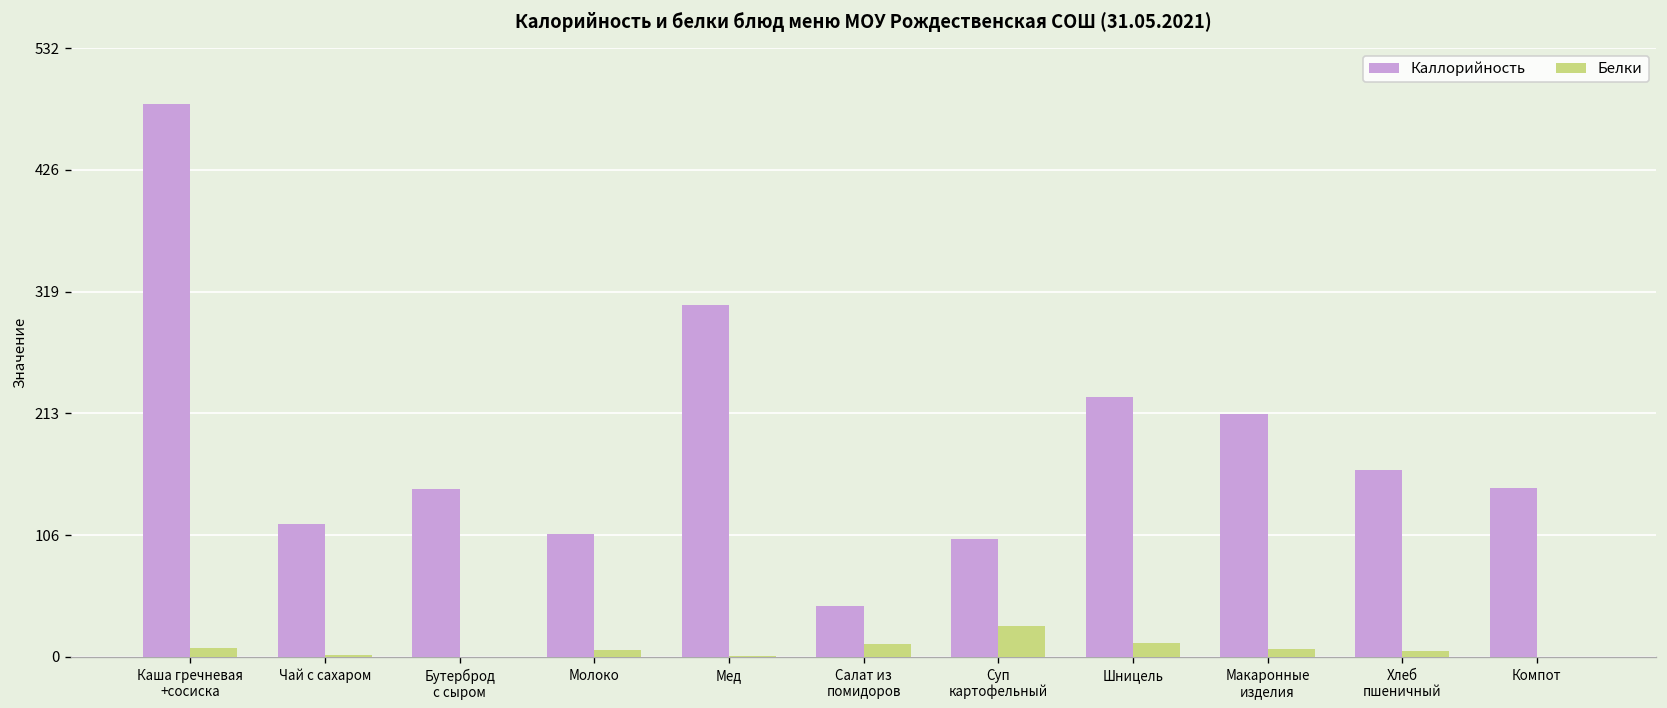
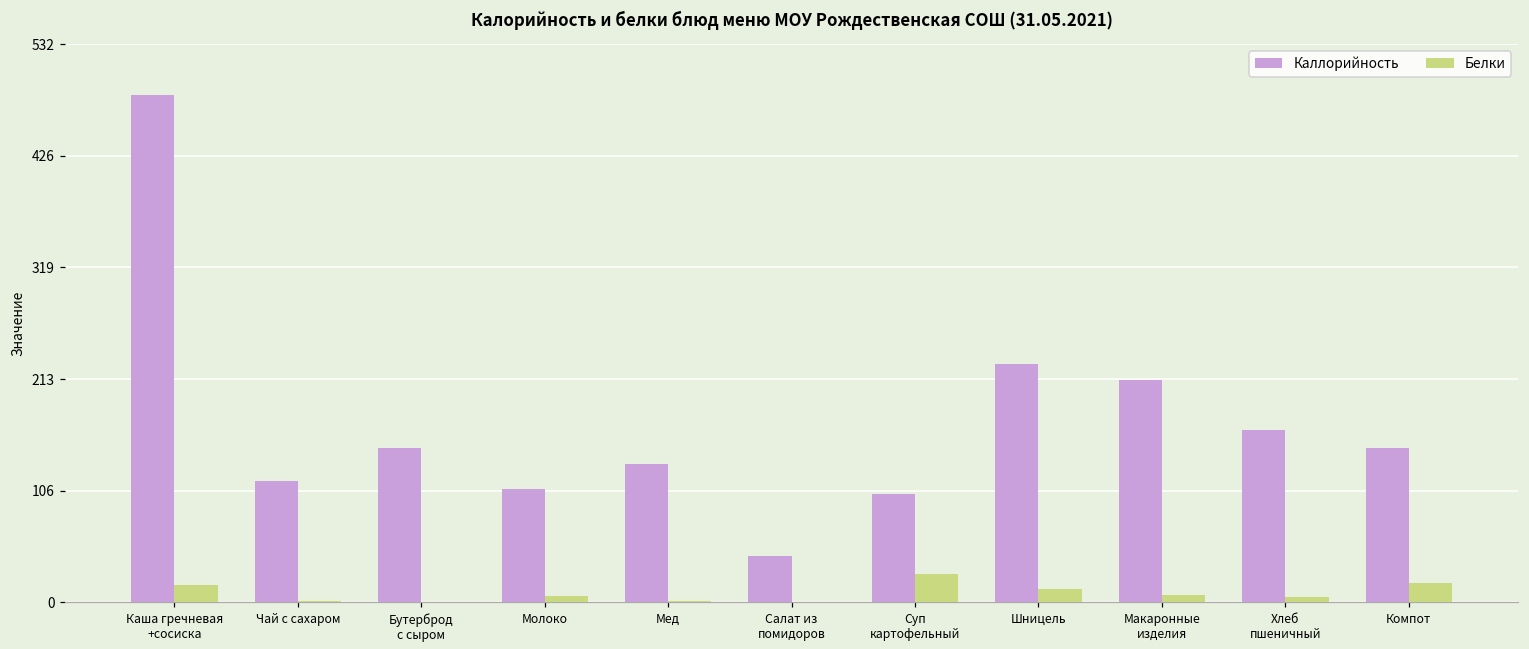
Белки, Каша гречневая +сосиска: 10 -> 20
Каллорийность, Мед: 310 -> 130
Белки, Салат из помидоров: 10 -> 0
Белки, Компот: 0 -> 20
